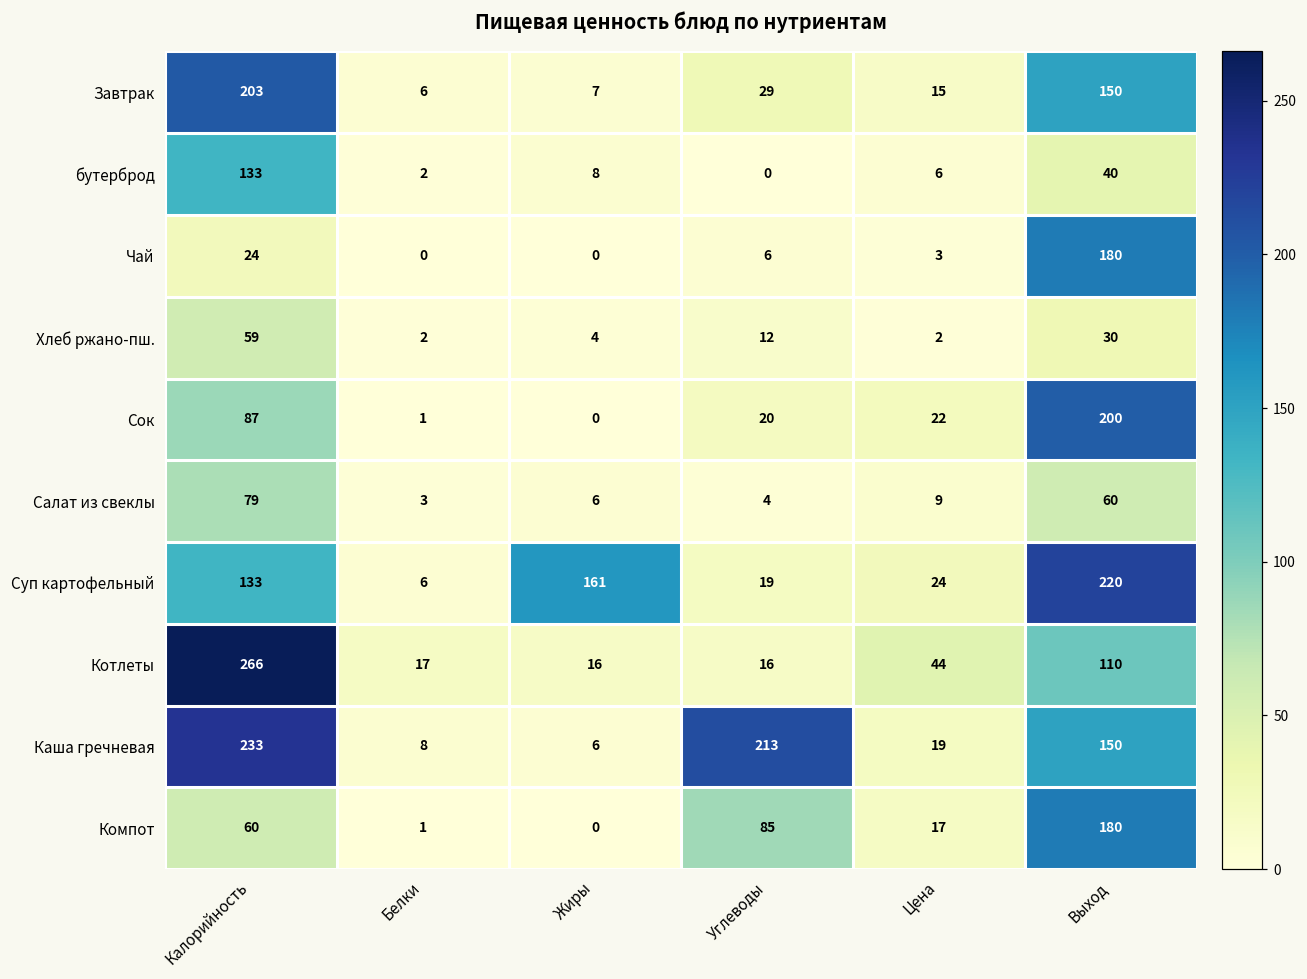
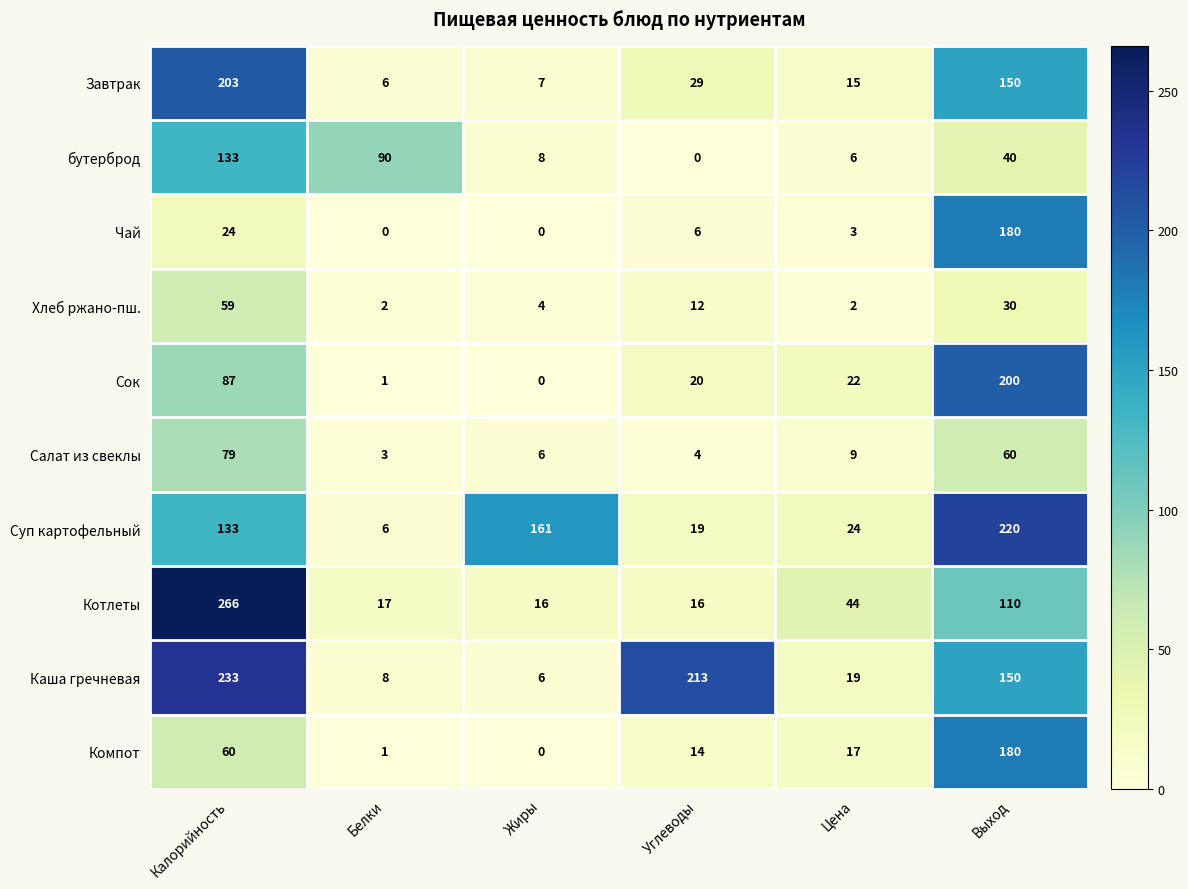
бутерброд, Белки: 2 -> 90
Компот, Углеводы: 85 -> 14
